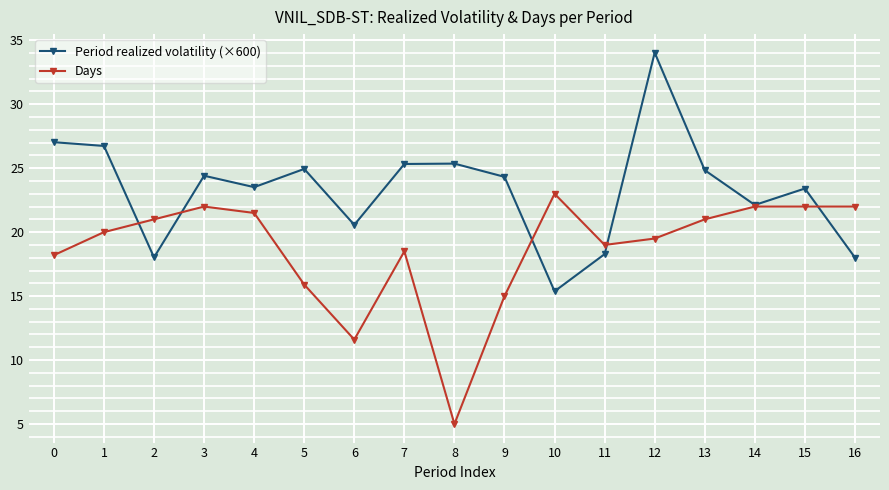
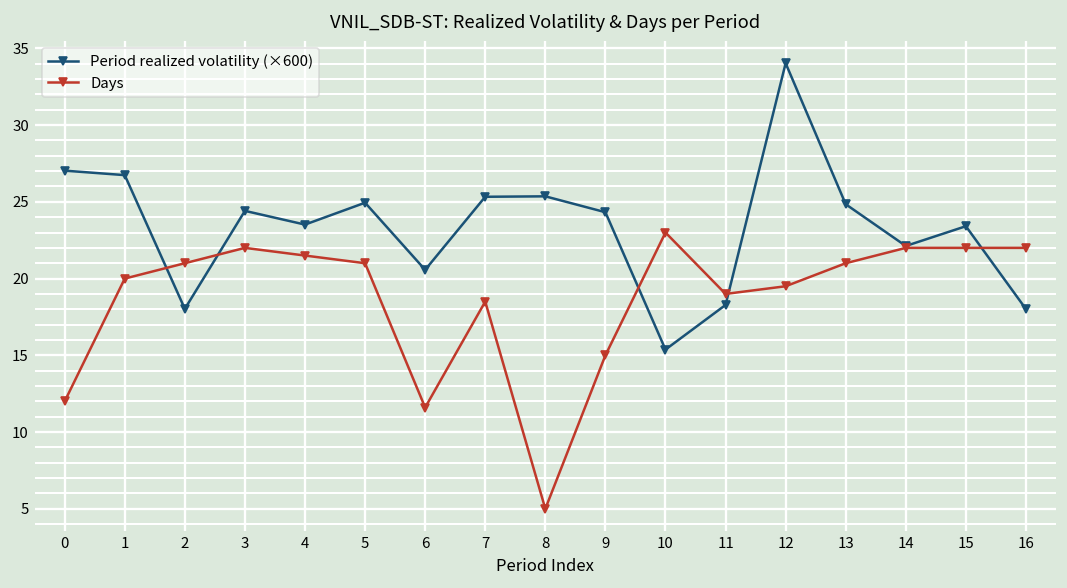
Days, 0: 18.2 -> 12.0
Days, 5: 15.9 -> 21.0
